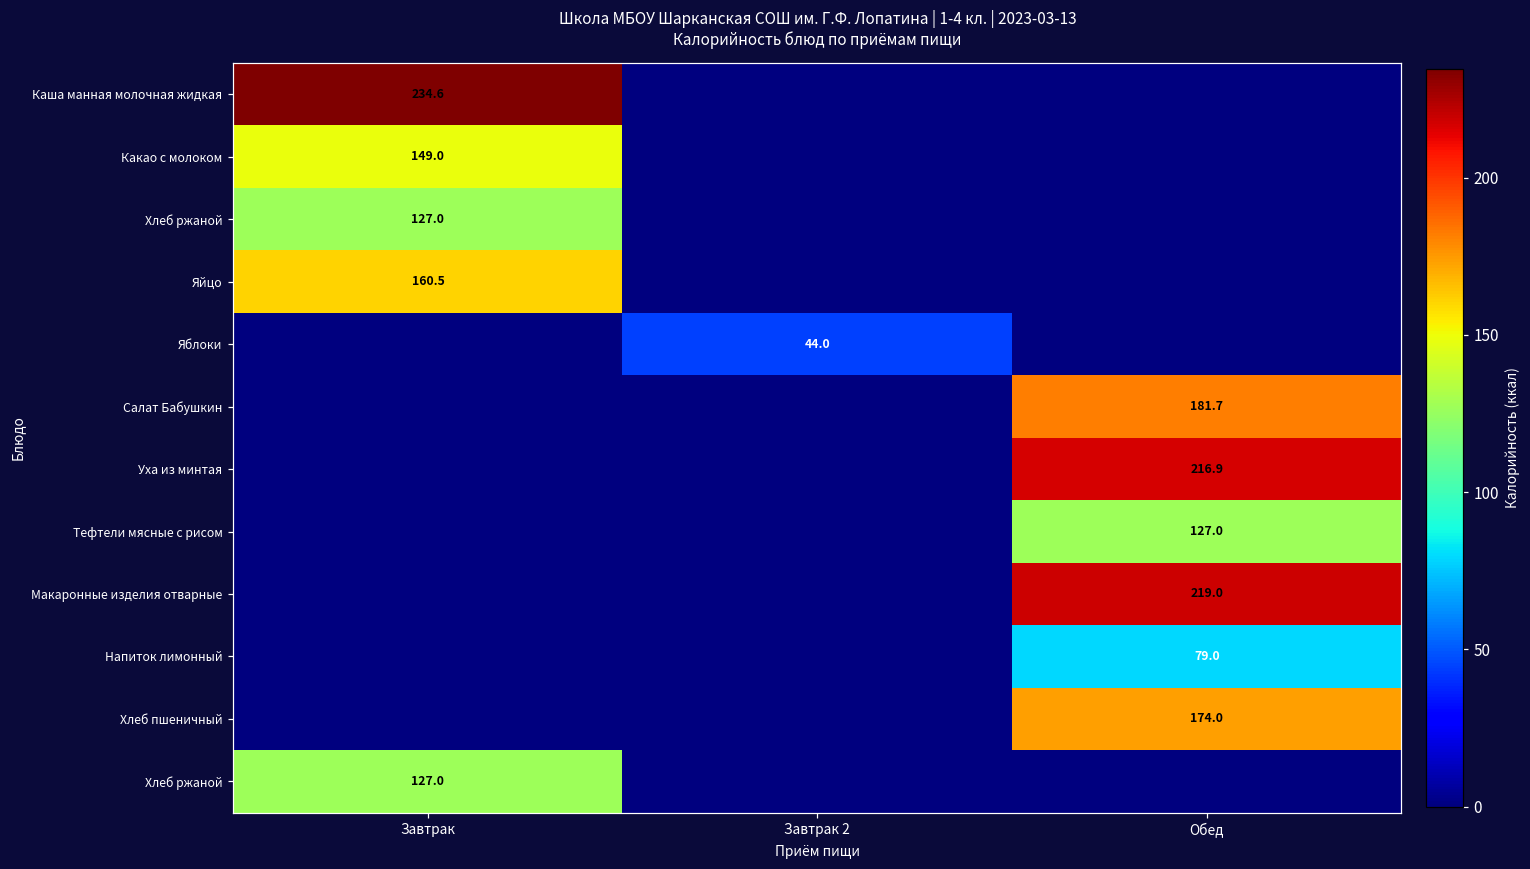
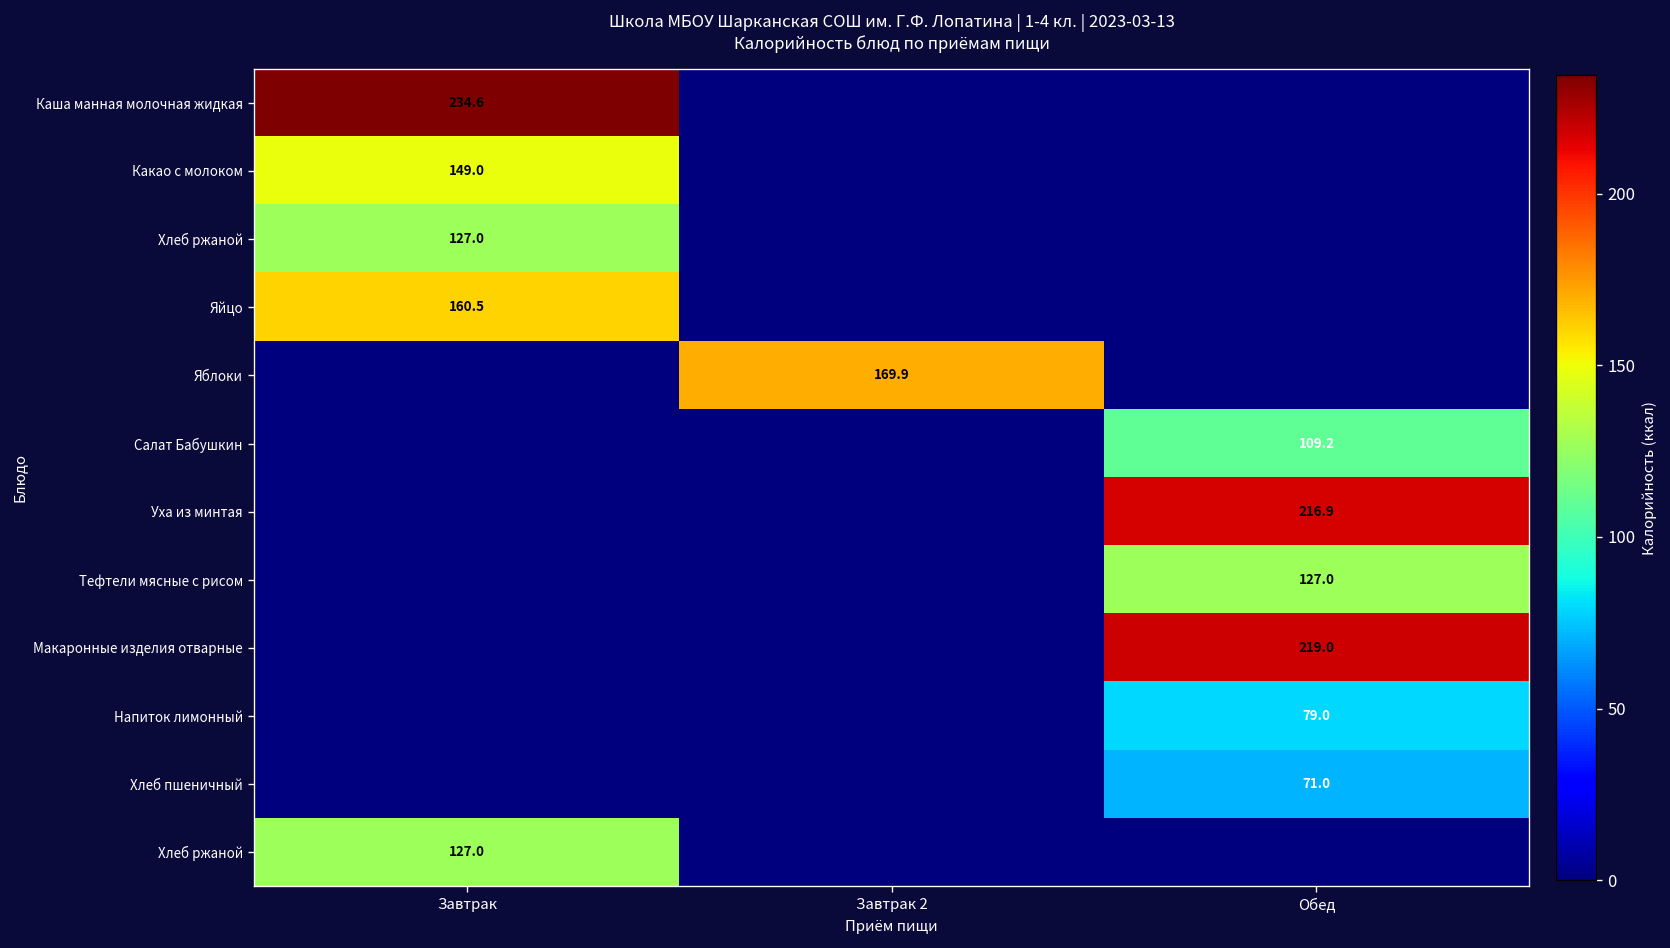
Яблоки, Завтрак 2: 44.0 -> 169.9
Салат Бабушкин, Обед: 181.7 -> 109.2
Хлеб пшеничный, Обед: 174.0 -> 71.0
